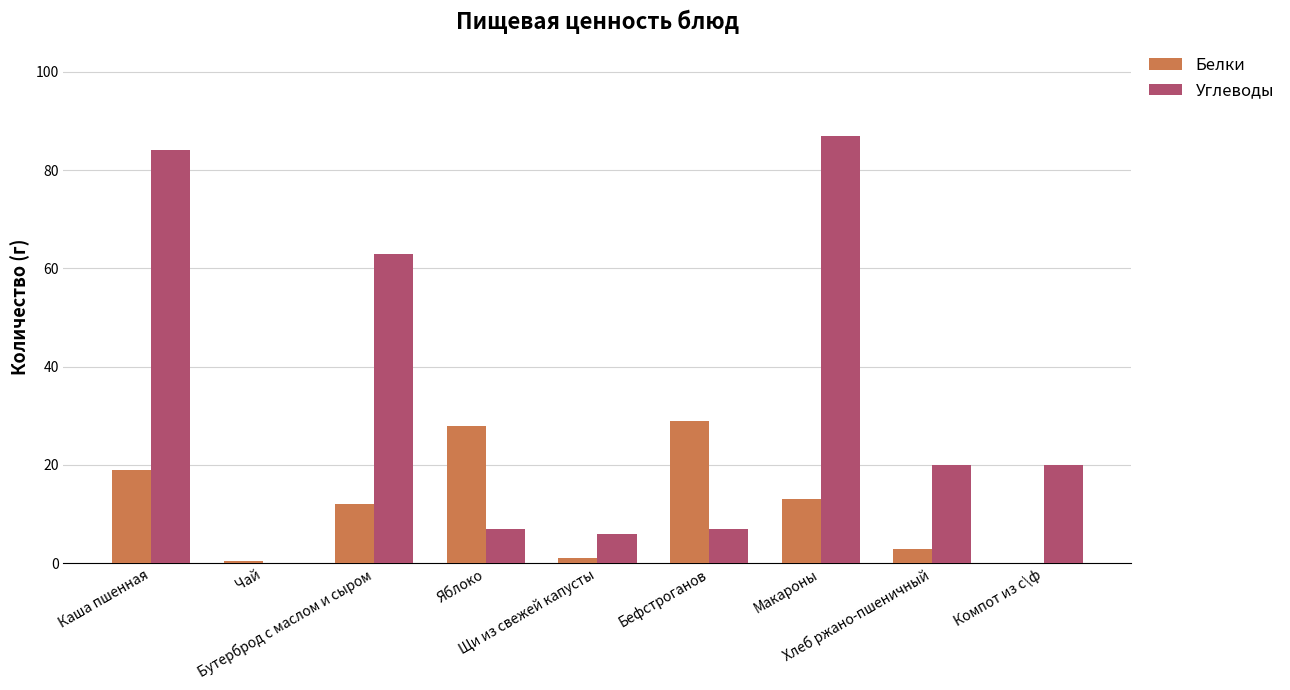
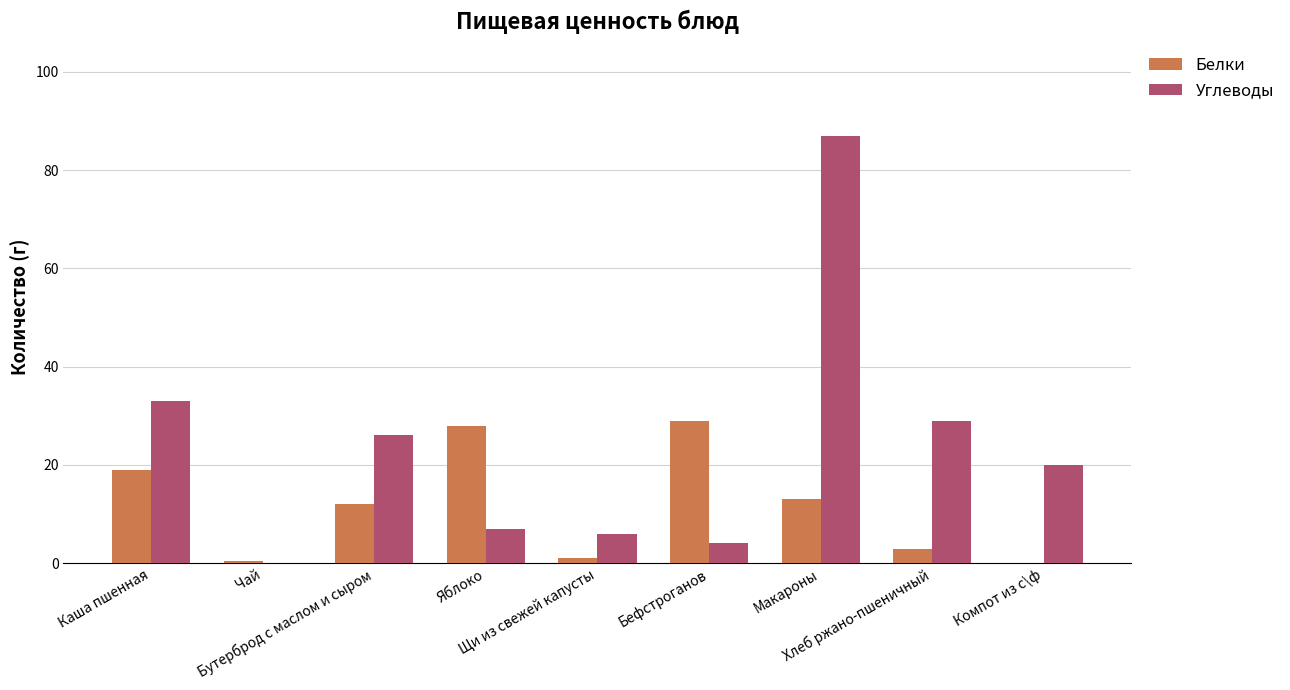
Углеводы, Каша пшенная: 84 -> 33
Углеводы, Бутерброд с маслом и сыром: 63 -> 26
Углеводы, Бефстроганов: 7 -> 4
Углеводы, Хлеб ржано-пшеничный: 20 -> 29
